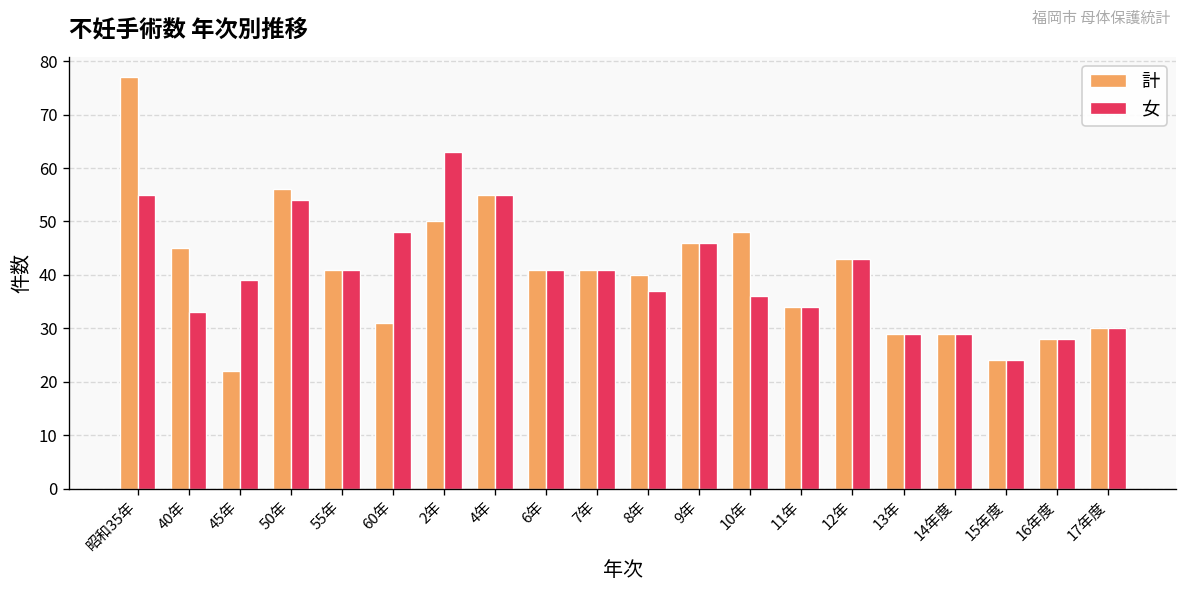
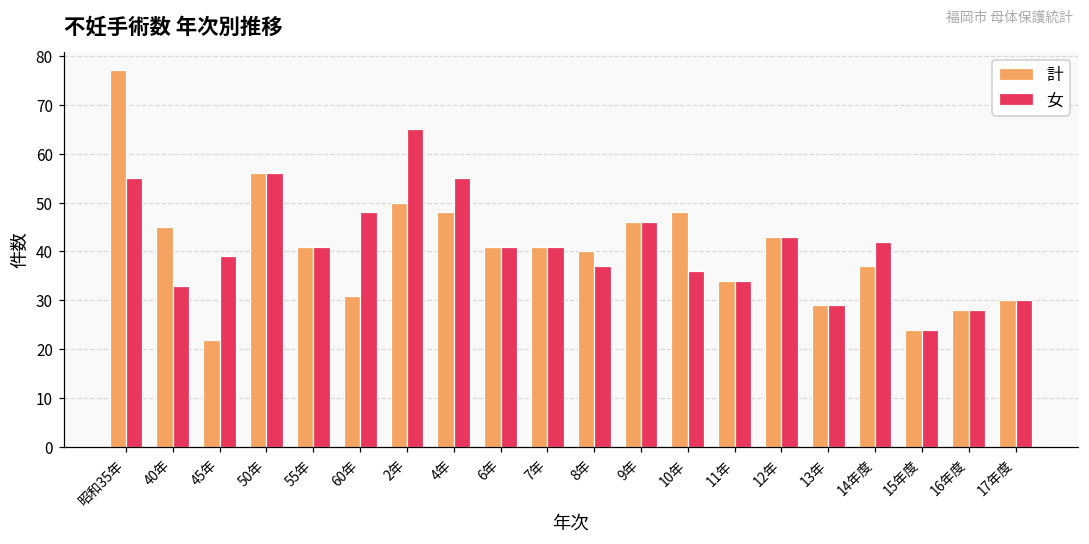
女, 50年: 54 -> 56
女, 2年: 63 -> 65
計, 4年: 55 -> 48
計, 14年度: 29 -> 37
女, 14年度: 29 -> 42
